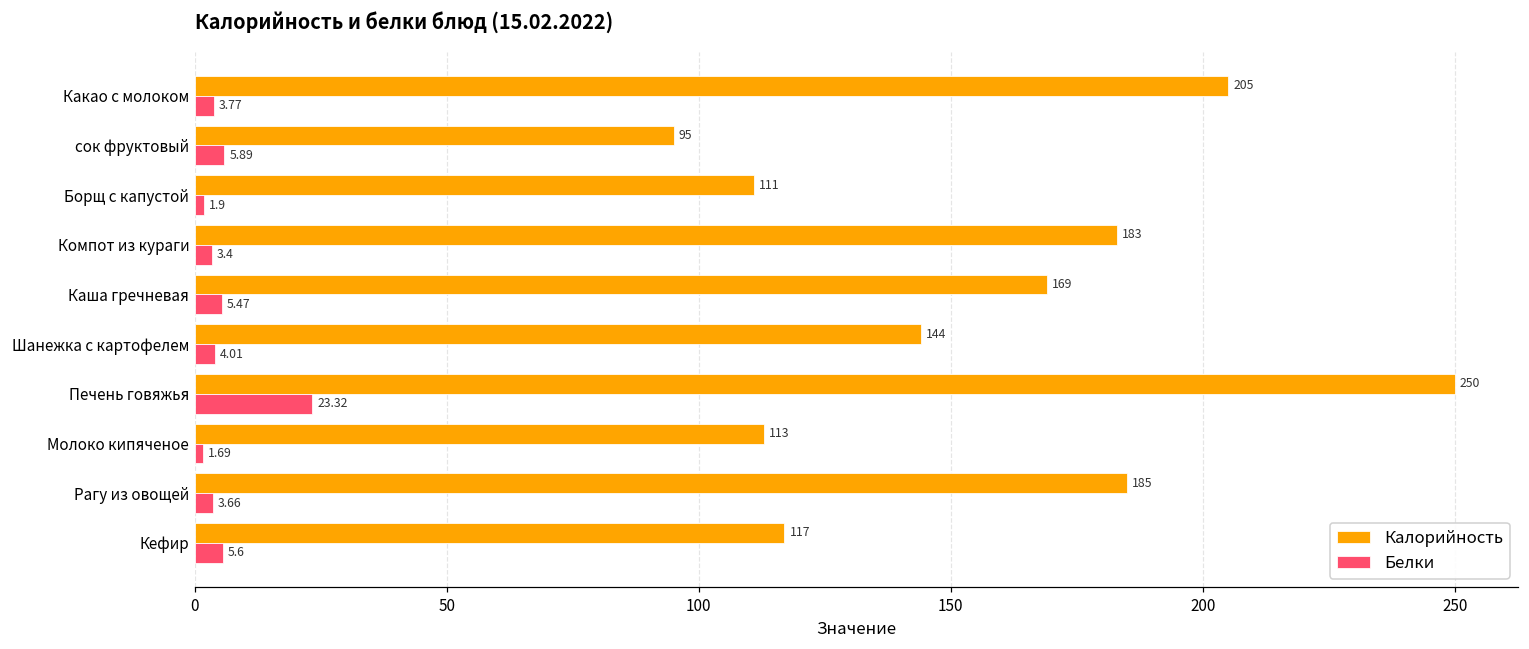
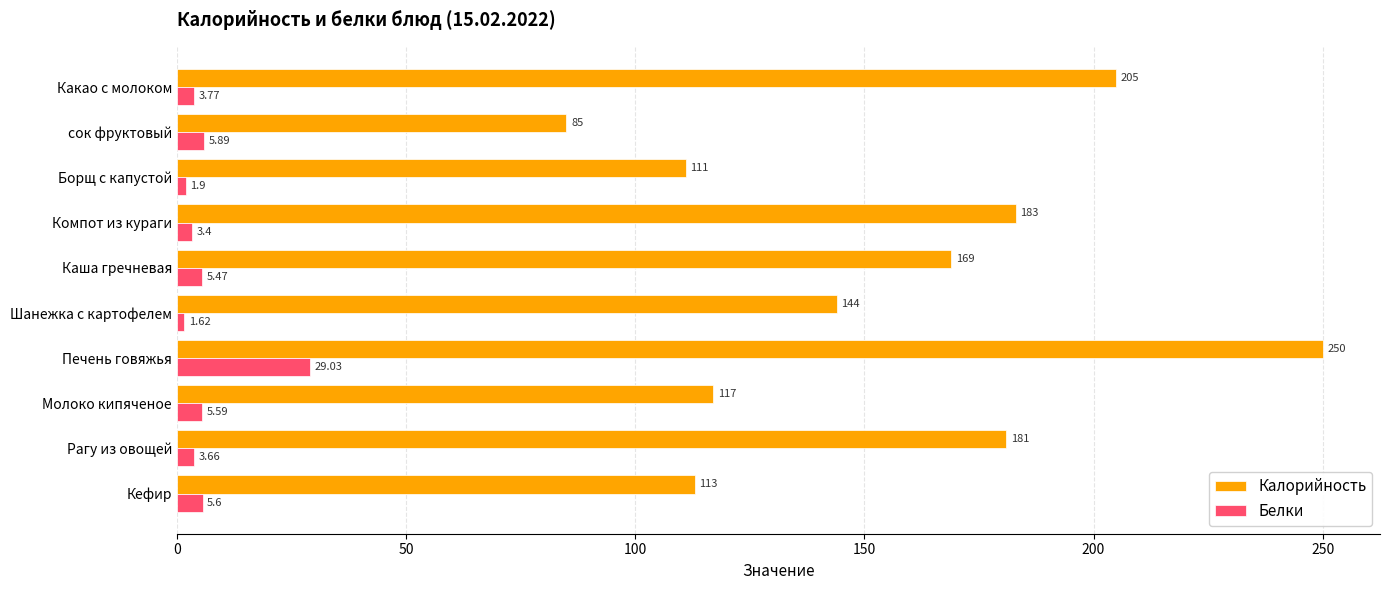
Калорийность, сок фруктовый: 95 -> 85
Белки, Шанежка с картофелем: 4.01 -> 1.62
Белки, Печень говяжья: 23.32 -> 29.03
Калорийность, Молоко кипяченое: 113 -> 117
Белки, Молоко кипяченое: 1.69 -> 5.59
Калорийность, Рагу из овощей: 185 -> 181
Калорийность, Кефир: 117 -> 113
